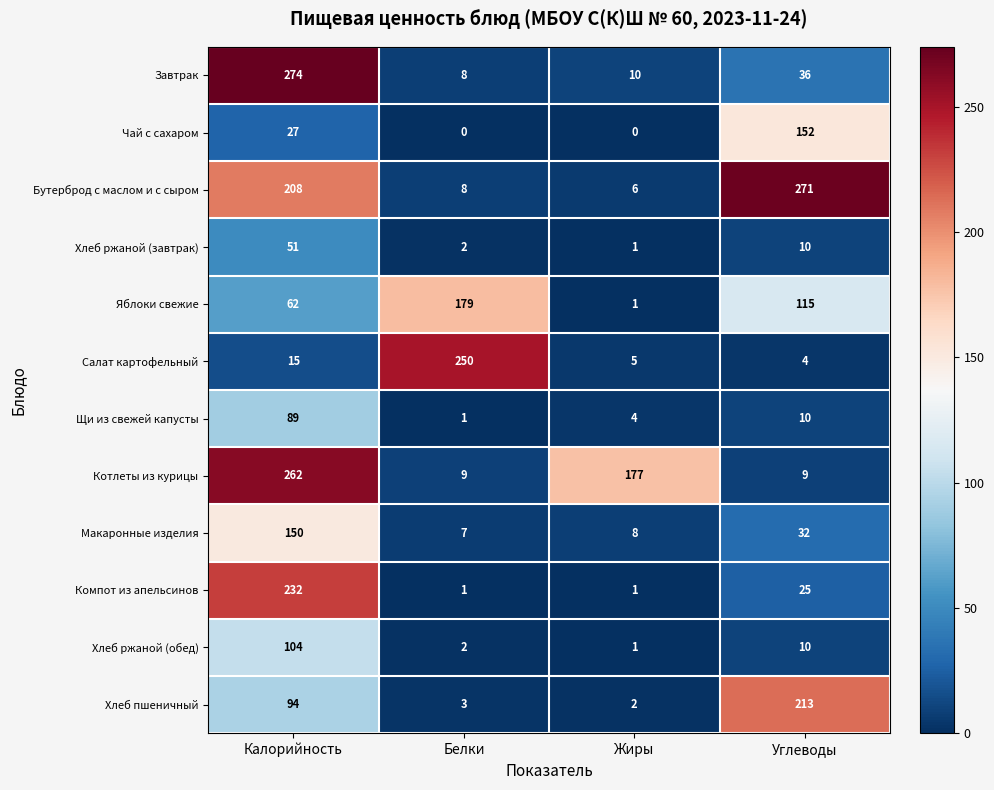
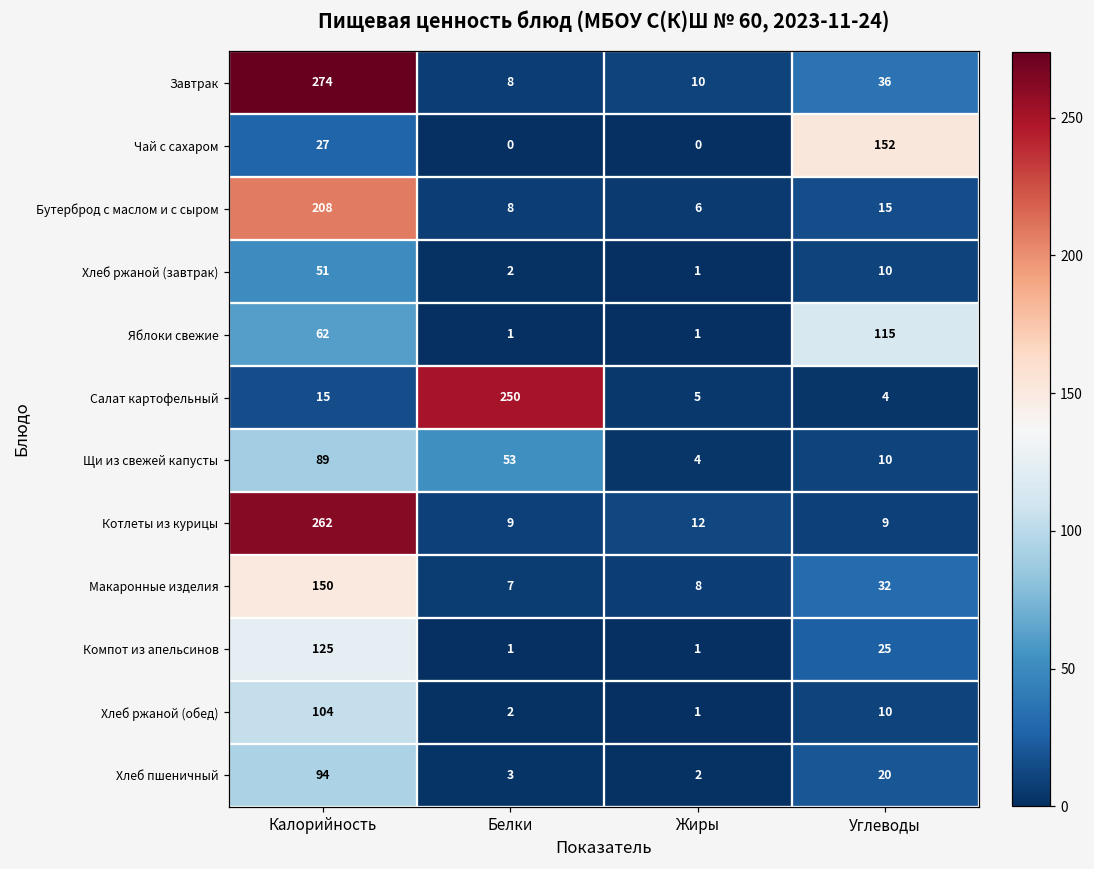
Бутерброд с маслом и с сыром, Углеводы: 271 -> 15
Яблоки свежие, Белки: 179 -> 1
Щи из свежей капусты, Белки: 1 -> 53
Котлеты из курицы, Жиры: 177 -> 12
Компот из апельсинов, Калорийность: 232 -> 125
Хлеб пшеничный, Углеводы: 213 -> 20
